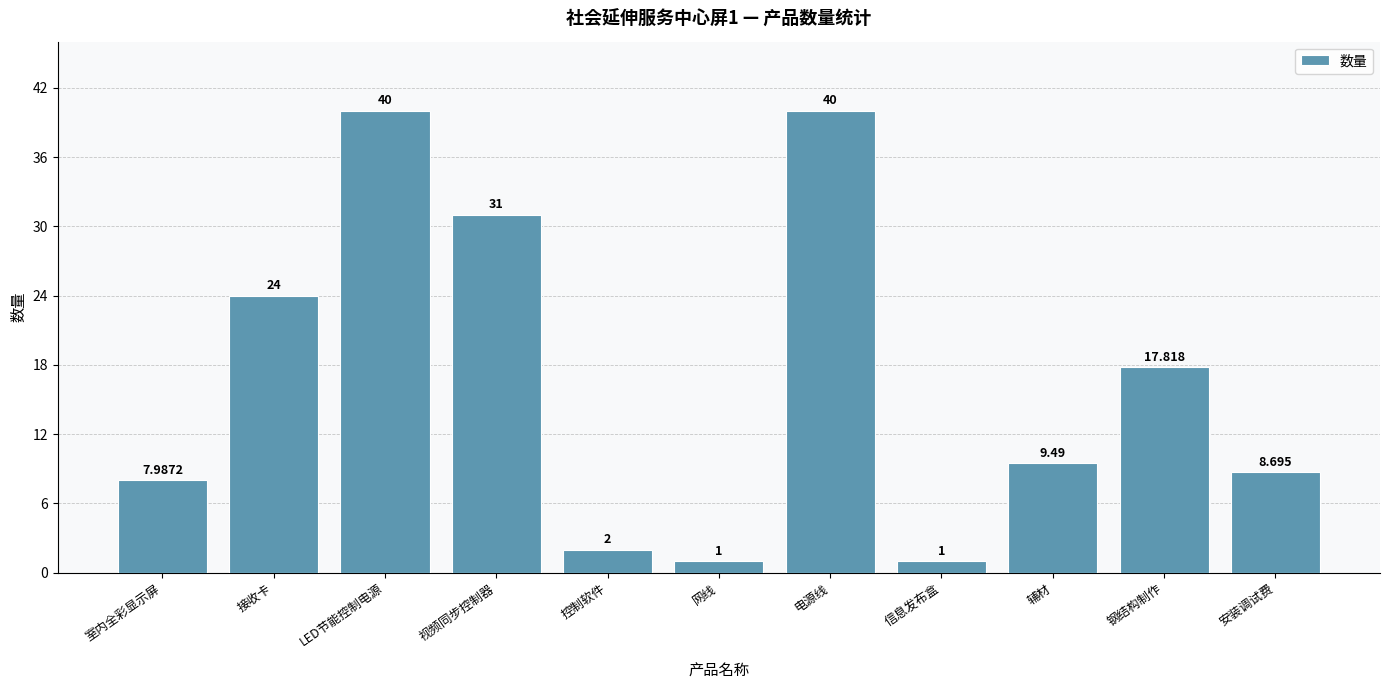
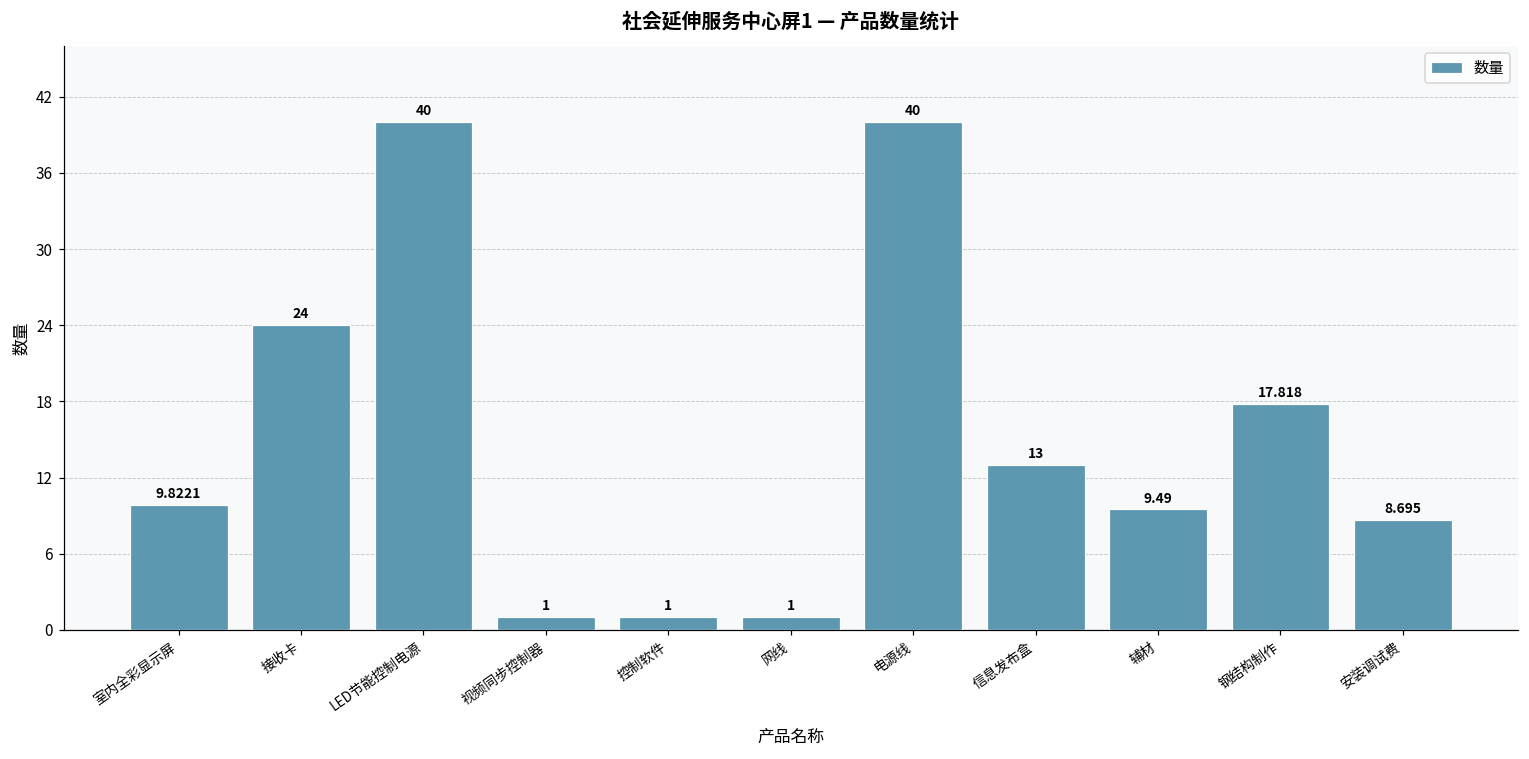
室内全彩显示屏: 7.9872 -> 9.8221
视频同步控制器: 31 -> 1
控制软件: 2 -> 1
信息发布盒: 1 -> 13
